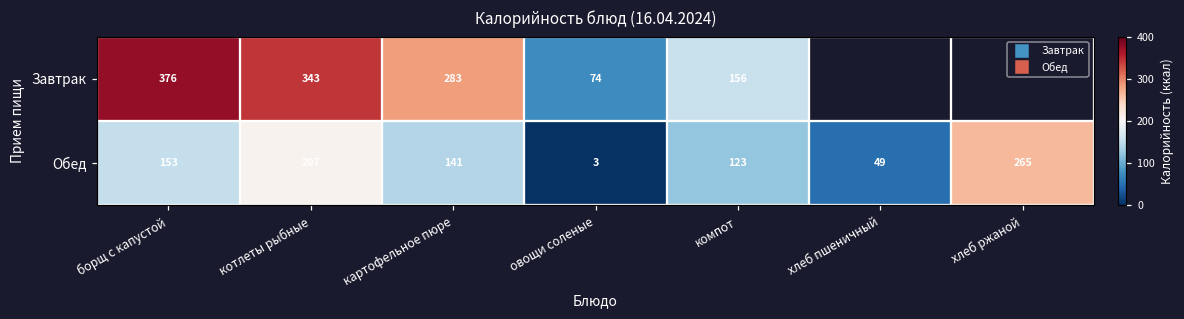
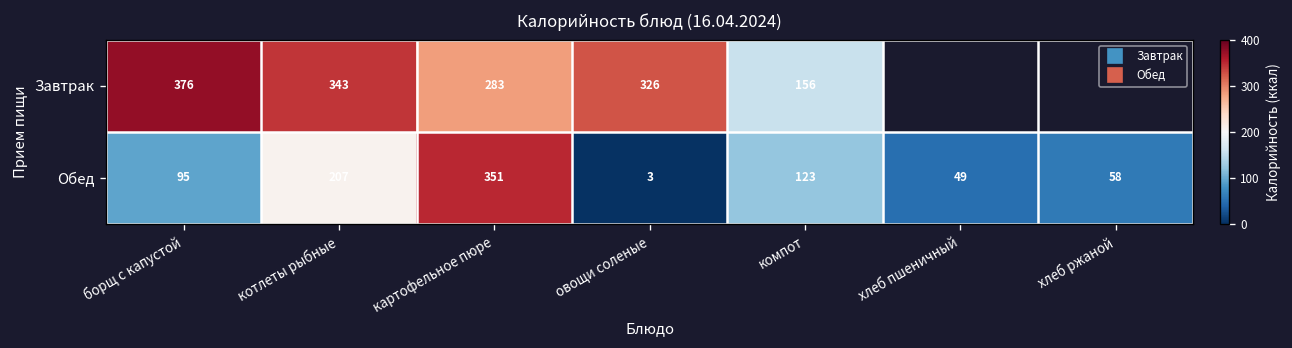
Завтрак, овощи соленые: 74 -> 326
Обед, борщ с капустой: 153 -> 95
Обед, картофельное пюре: 141 -> 351
Обед, хлеб ржаной: 265 -> 58
